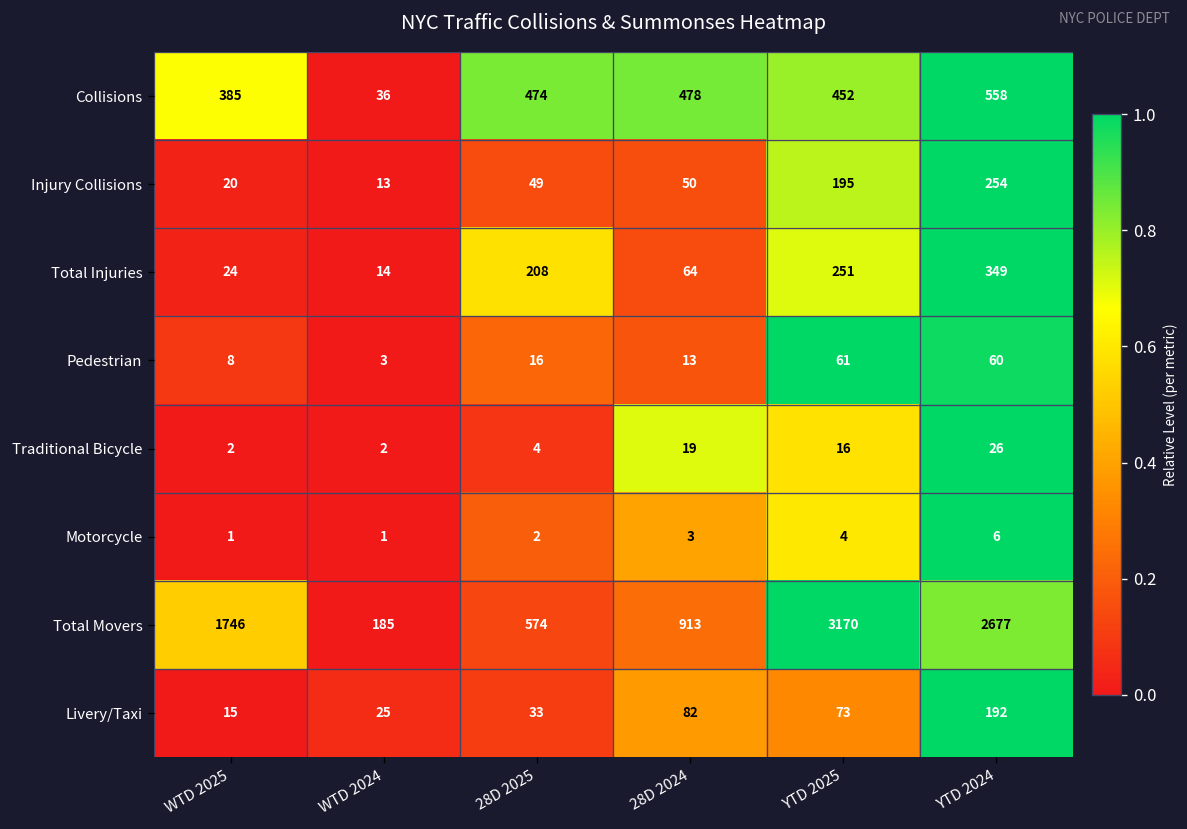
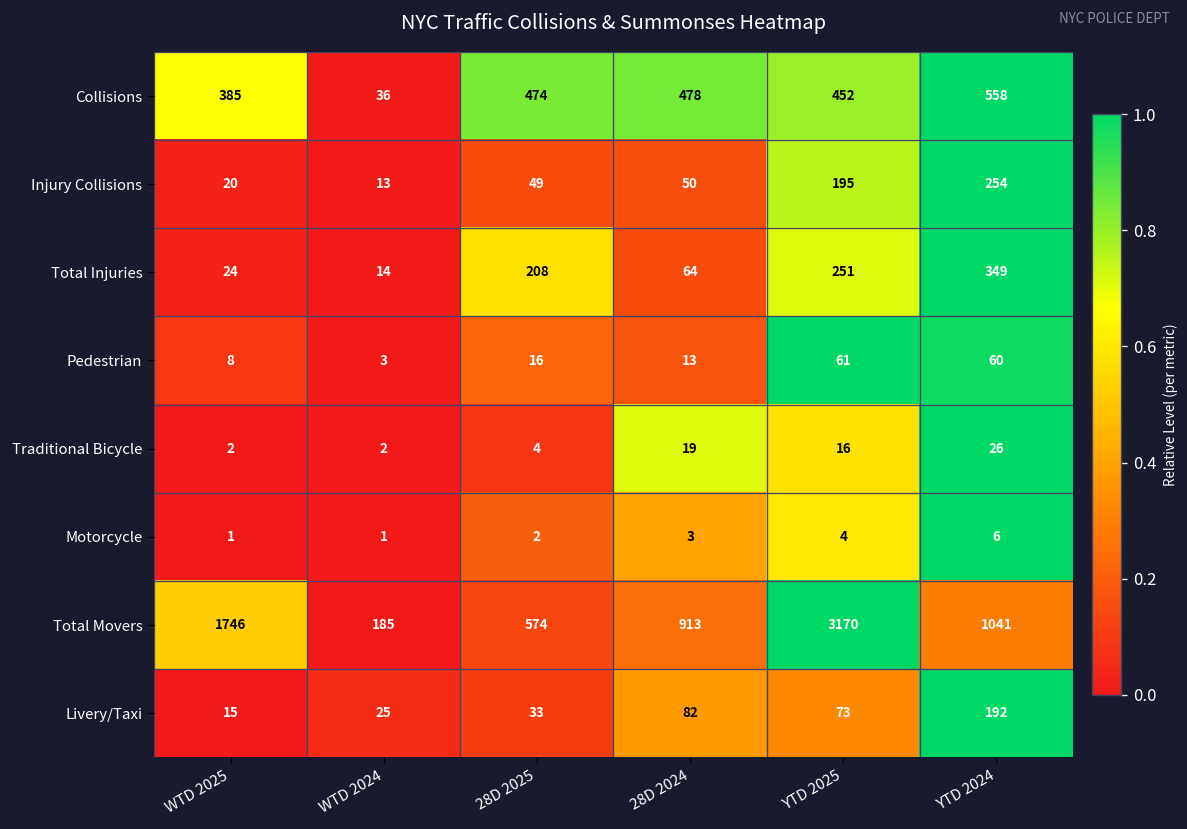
Total Movers, YTD 2024: 2677 -> 1041
